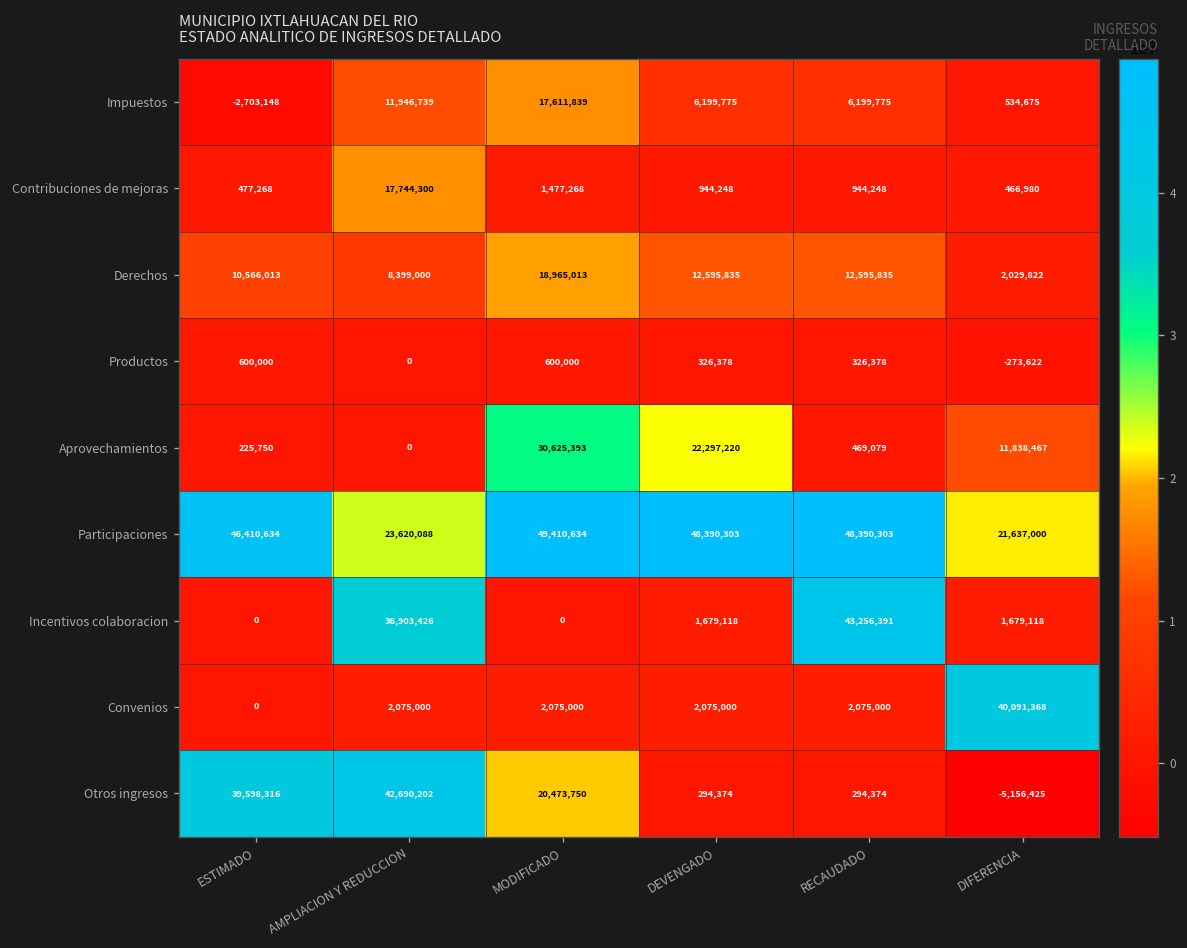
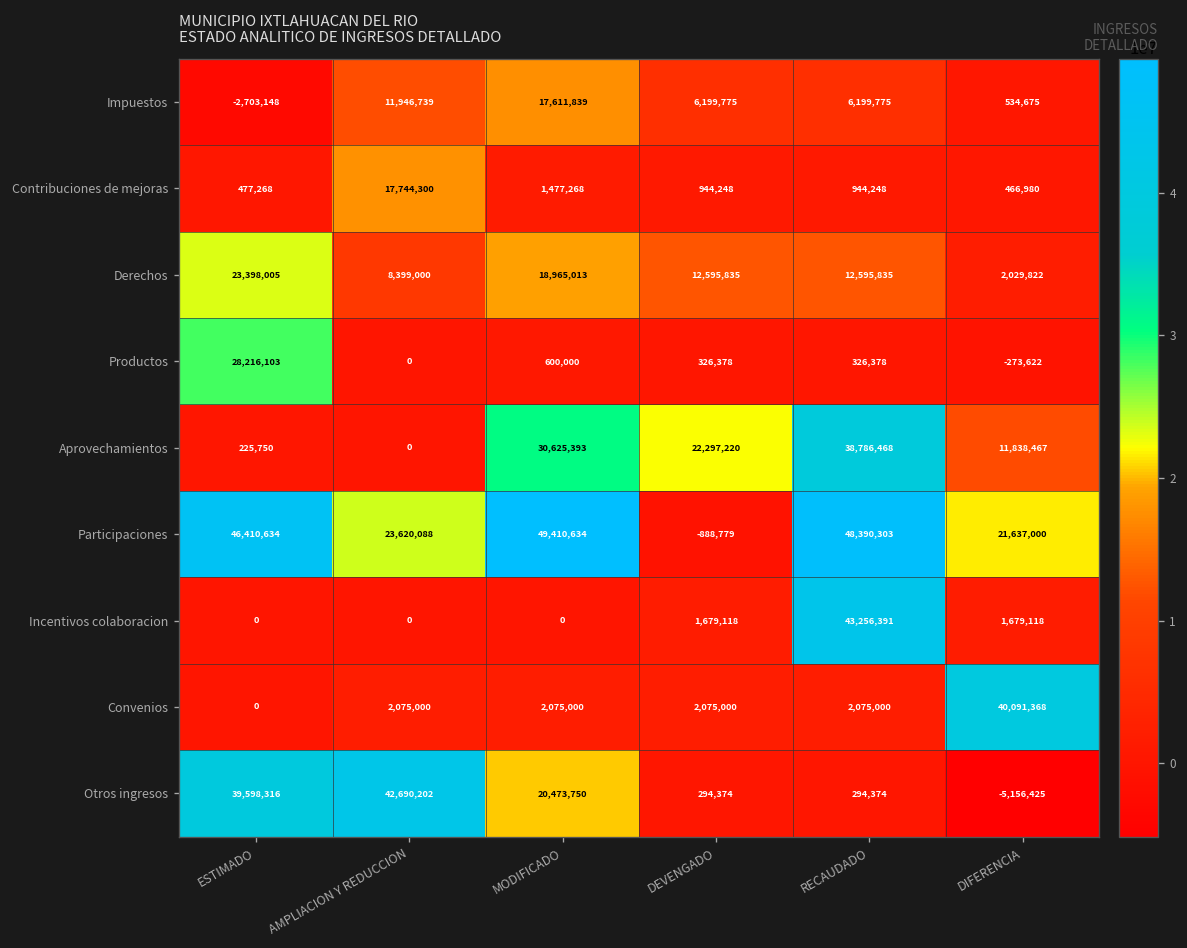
Derechos, ESTIMADO: 10,566,013 -> 23,398,005
Productos, ESTIMADO: 600,000 -> 28,216,103
Aprovechamientos, RECAUDADO: 469,079 -> 38,786,468
Participaciones, DEVENGADO: 48,390,303 -> -888,779
Incentivos colaboracion, AMPLIACION Y REDUCCION: 36,903,426 -> 0
